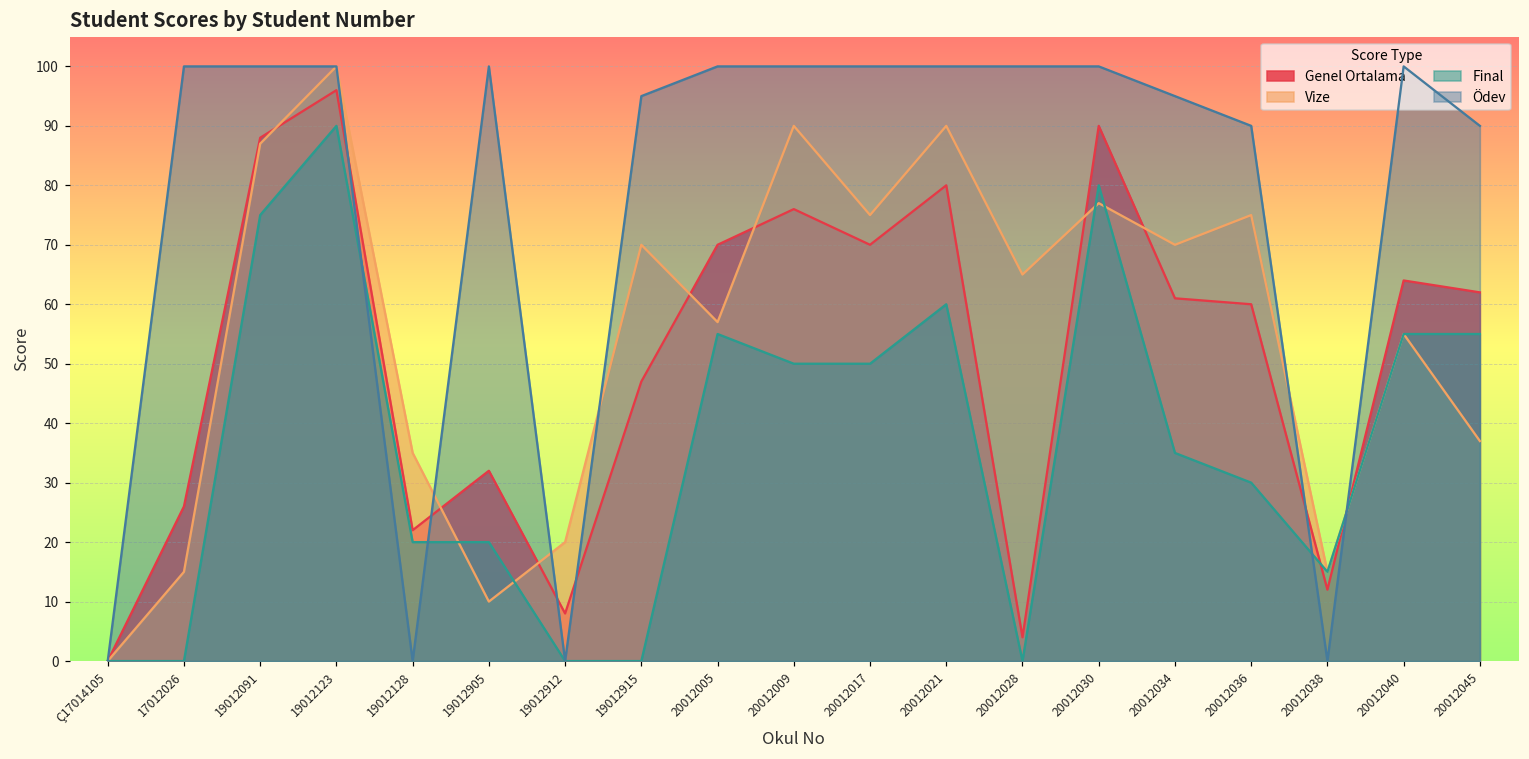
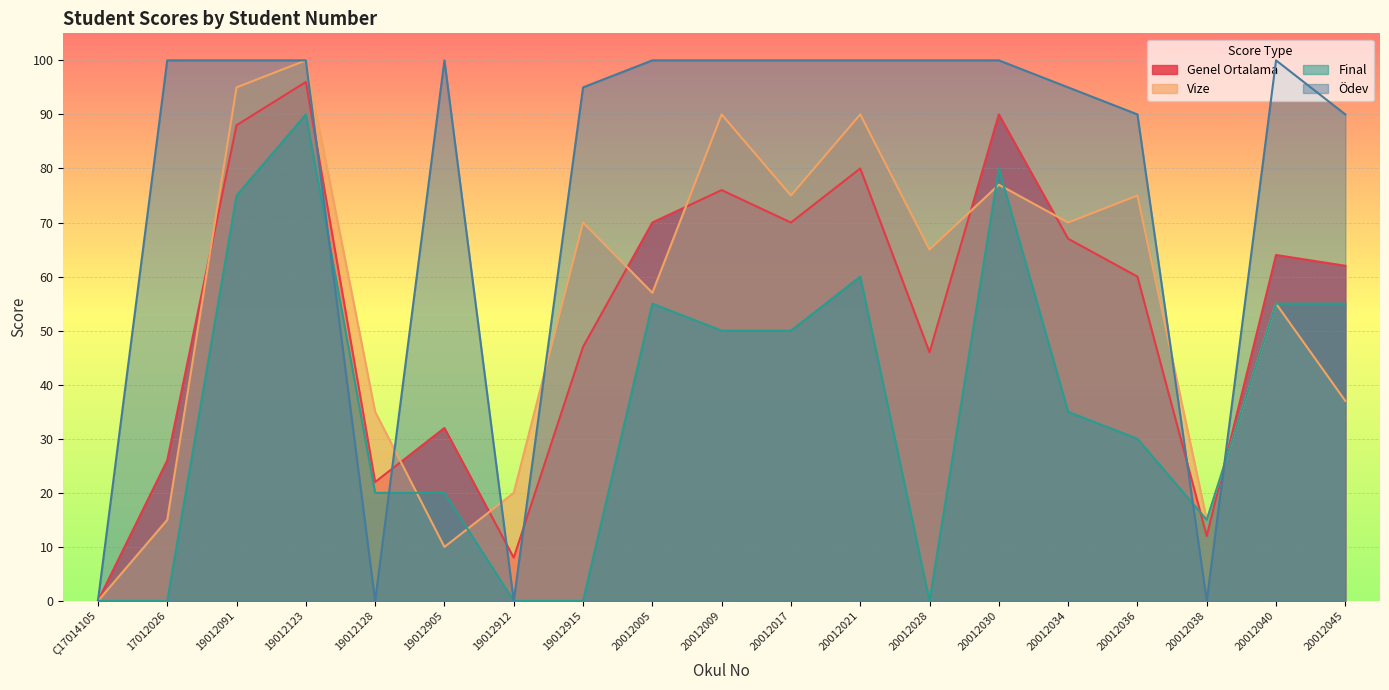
Vize, 19012091: 87 -> 95
Genel Ortalama, 20012028: 4 -> 46
Genel Ortalama, 20012034: 61 -> 67
